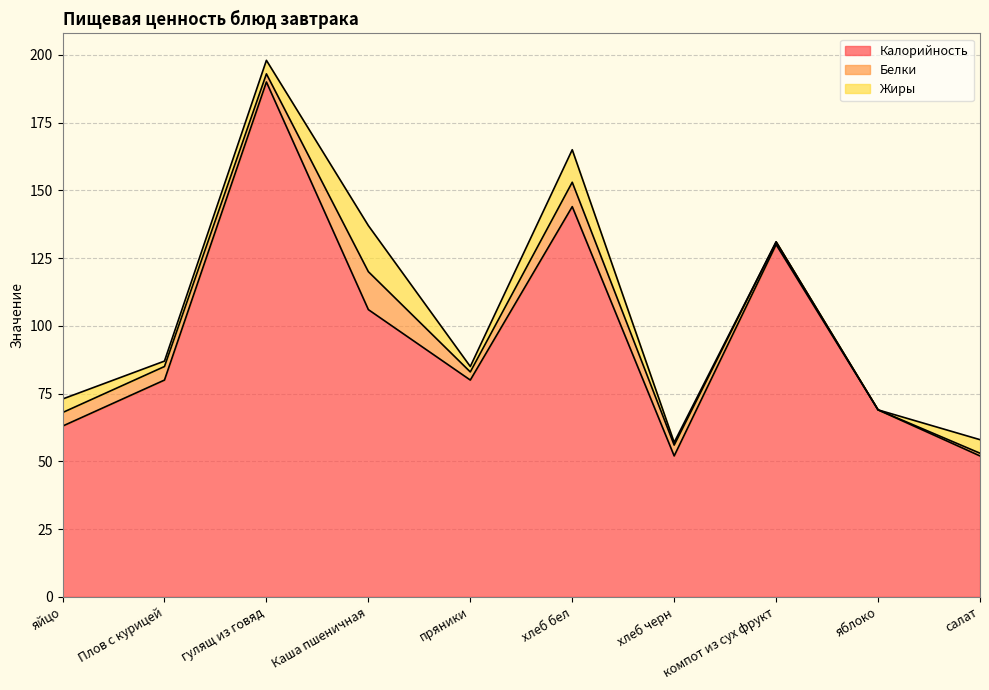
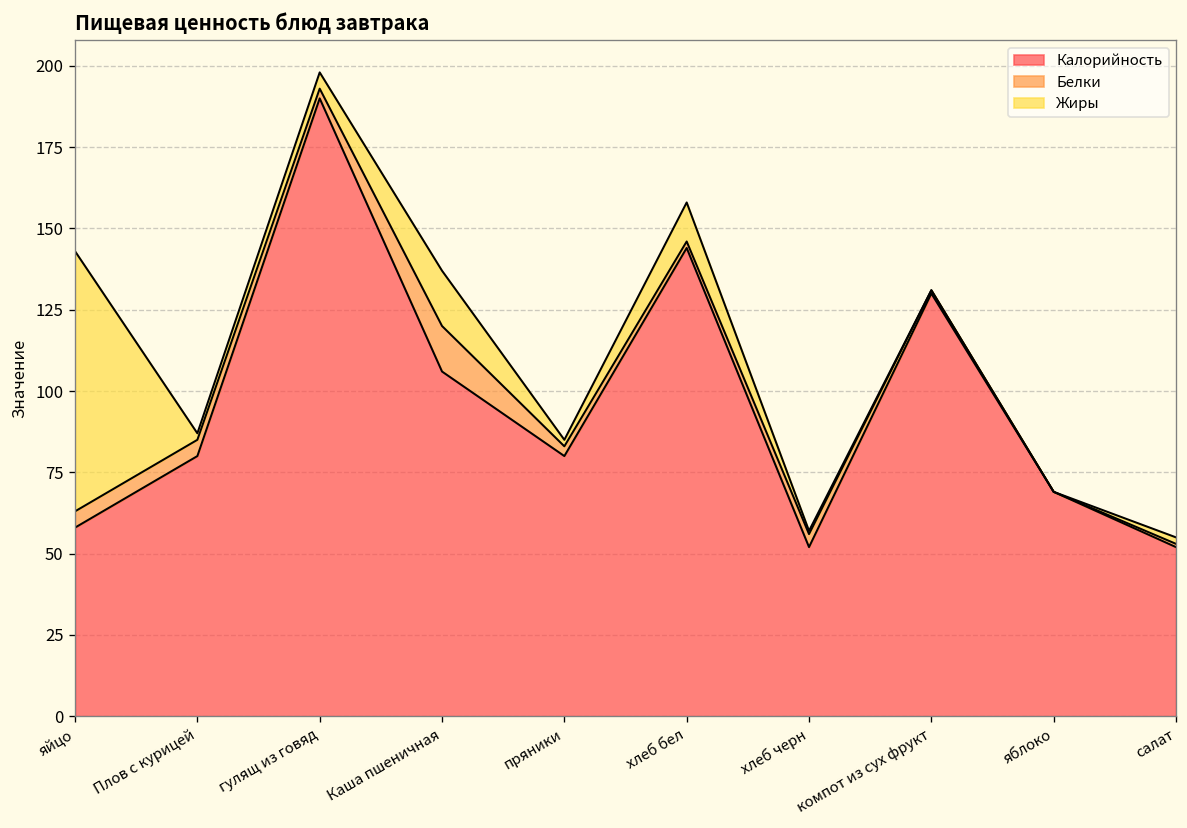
Калорийность, яйцо: 63 -> 58
Жиры, яйцо: 5 -> 80
Белки, хлеб бел: 9 -> 2
Жиры, салат: 5 -> 2
